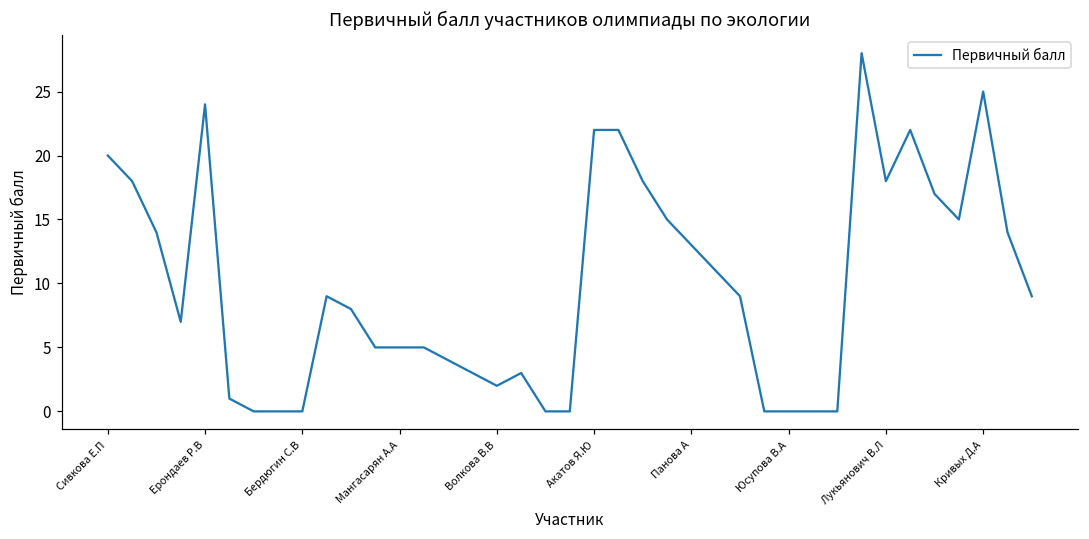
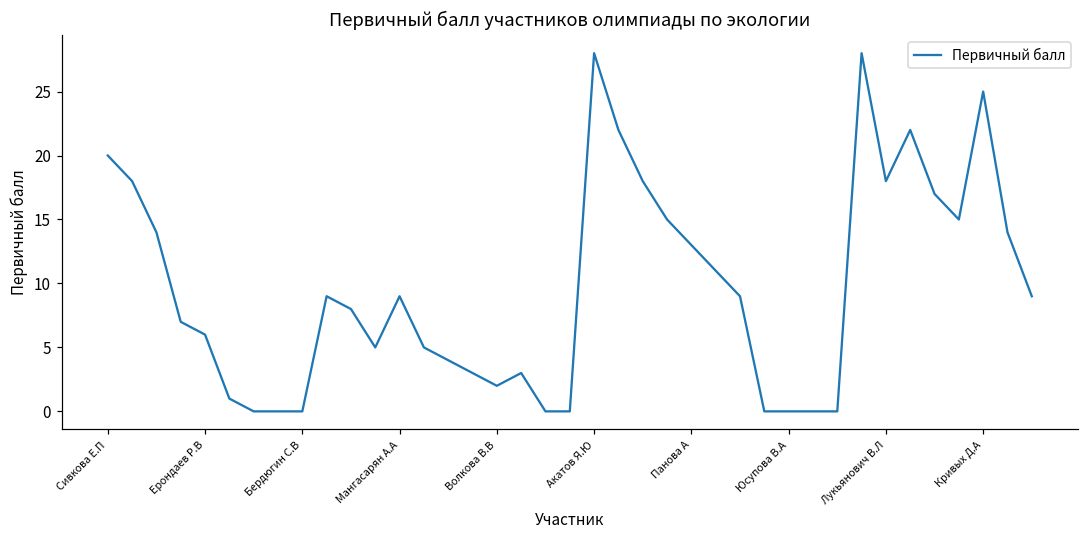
Ерондаев Р.В: 24 -> 6
Мангасарян А.А: 5 -> 9
Акатов Я.Ю: 22 -> 28
